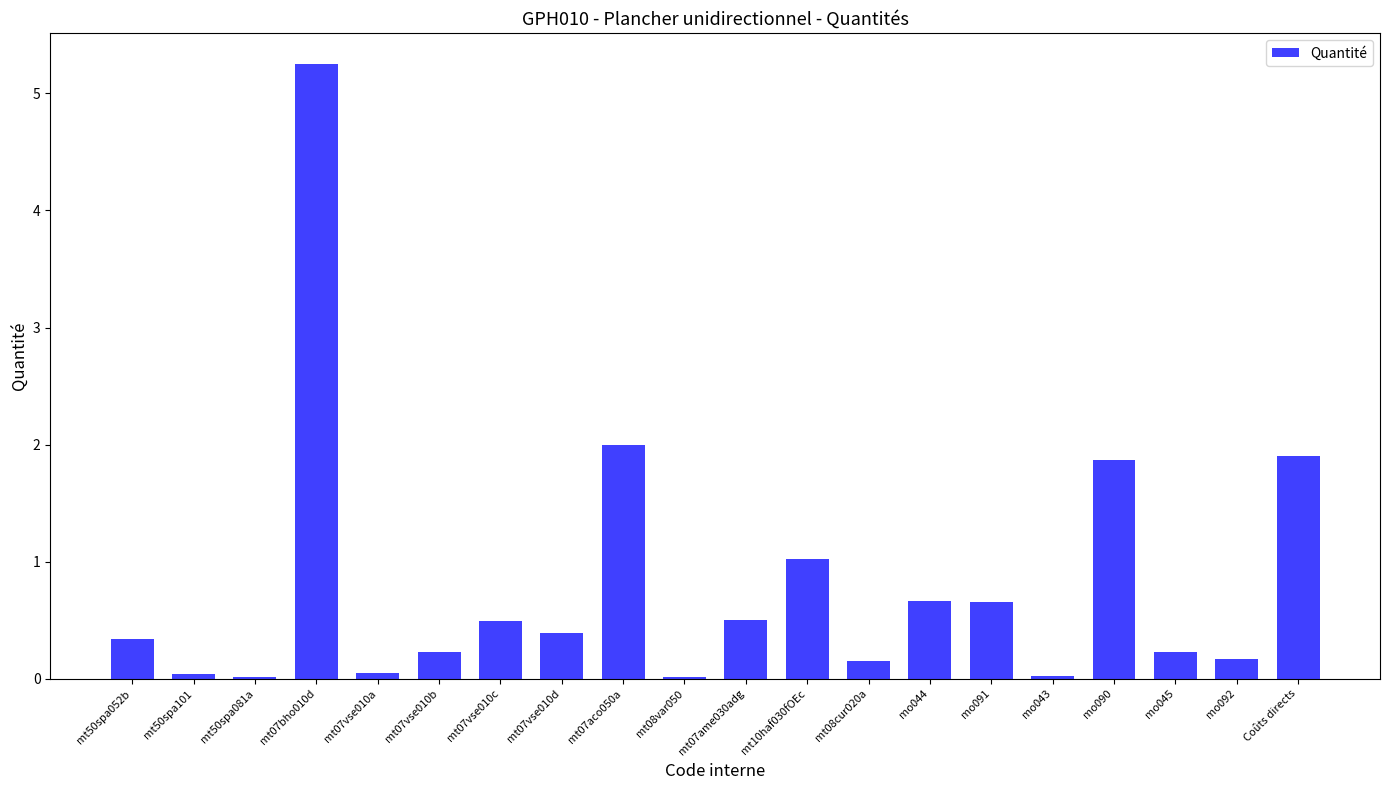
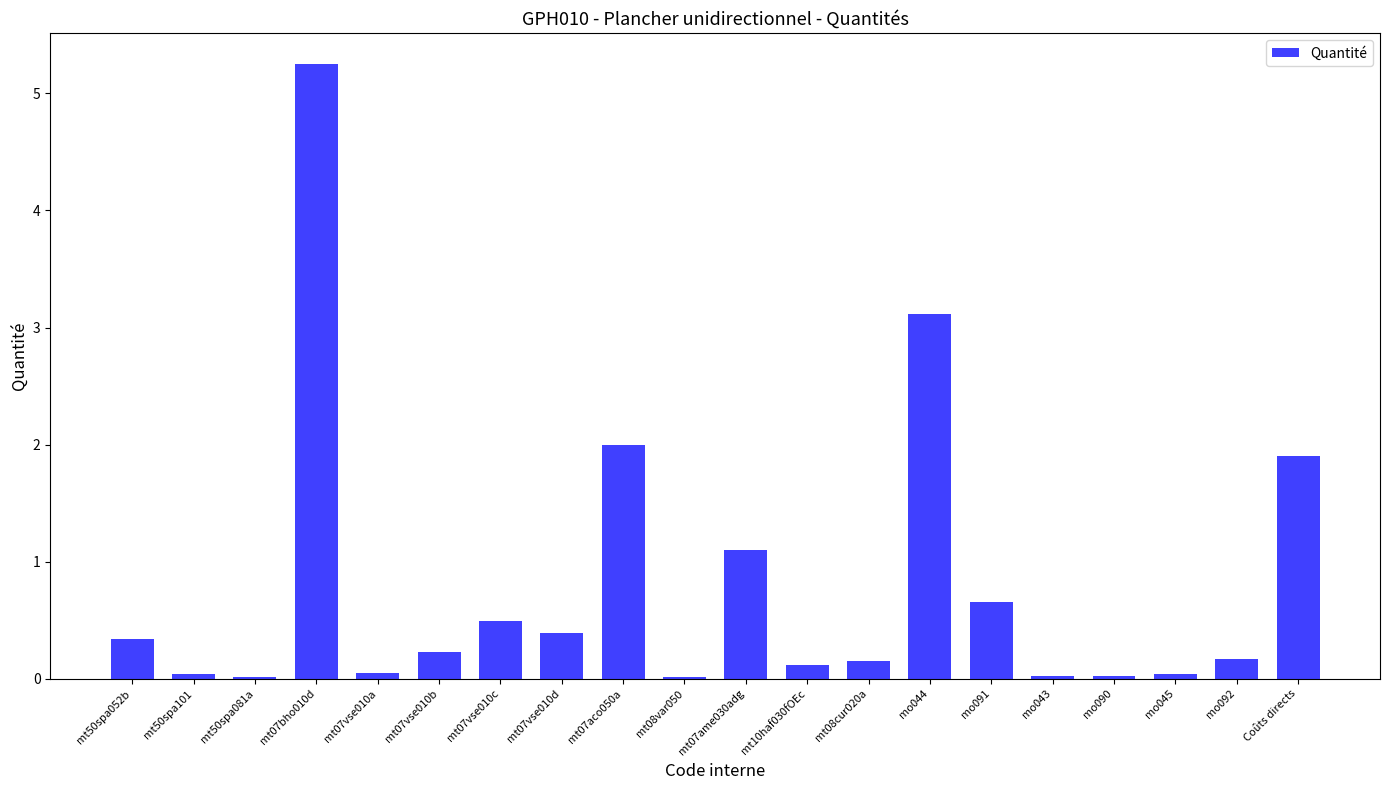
mt07ame030adg: 0.5 -> 1.1
mt10haf030fOEc: 1.02 -> 0.12
mo044: 0.67 -> 3.12
mo090: 1.87 -> 0.03
mo045: 0.23 -> 0.04
